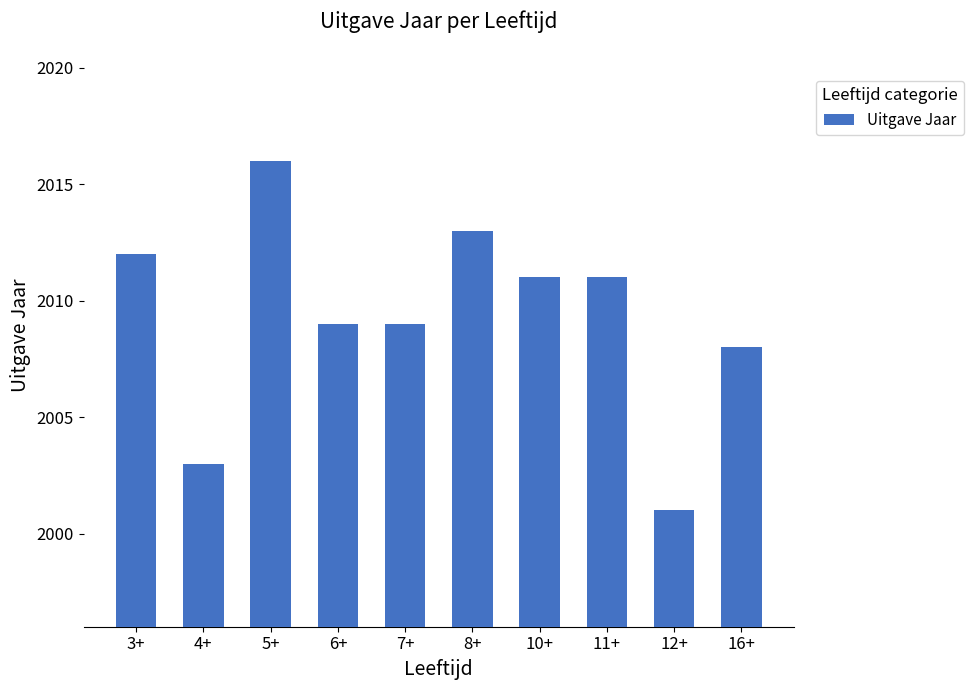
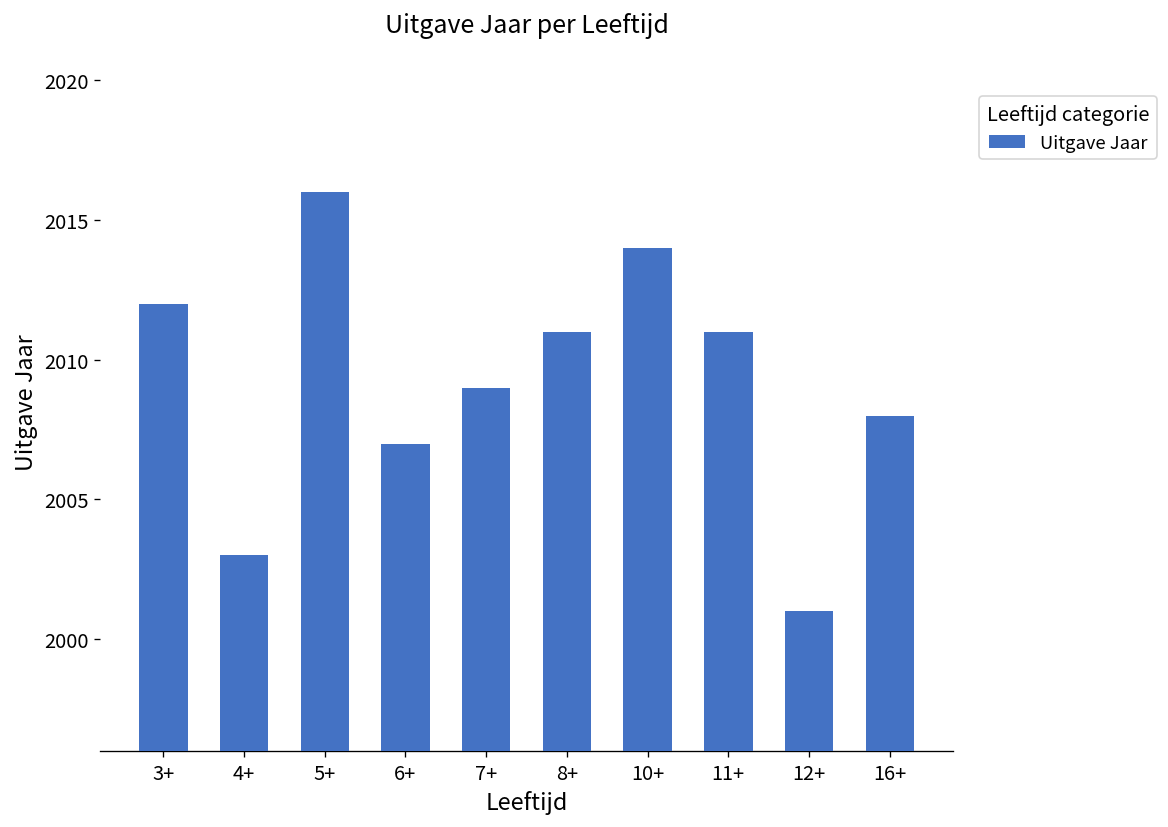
6+: 2009 -> 2007
8+: 2013 -> 2011
10+: 2011 -> 2014
